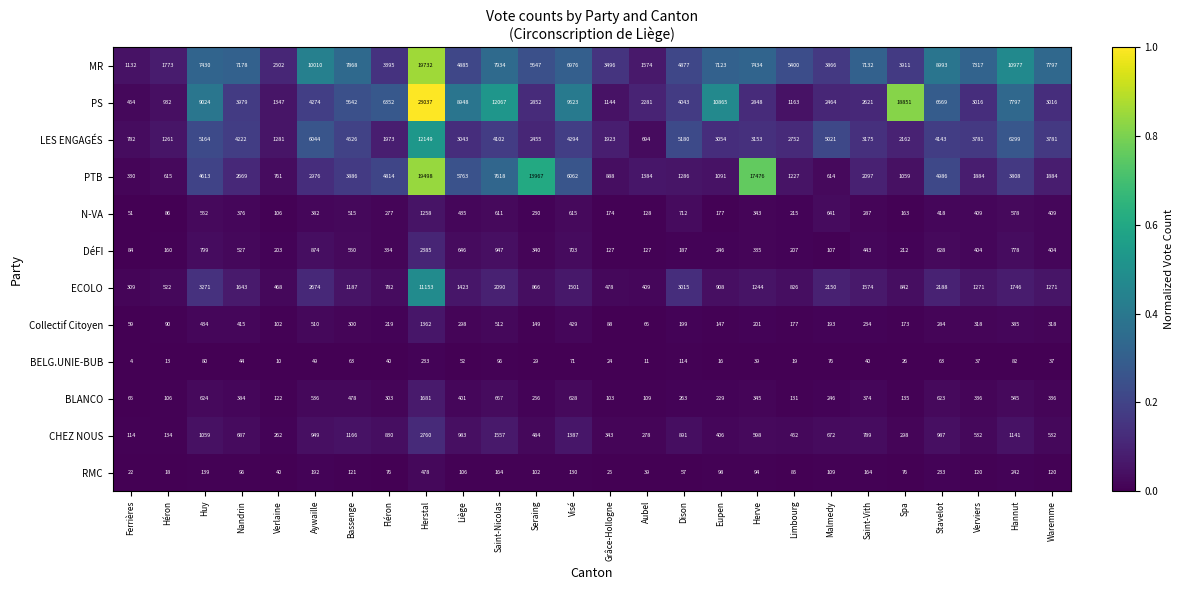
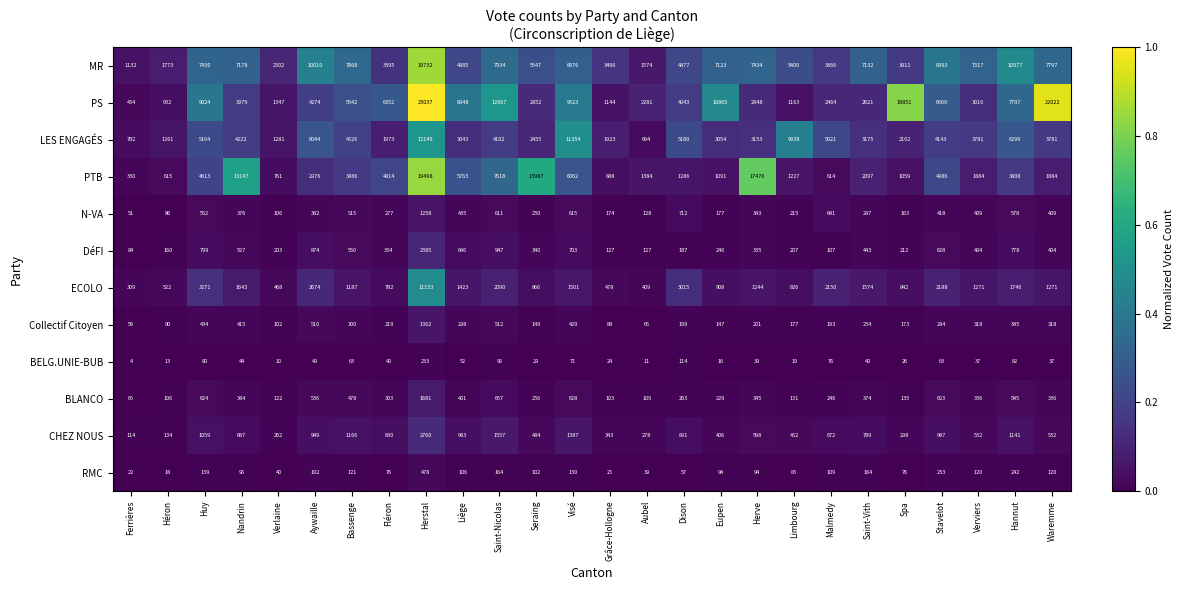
PS, Waremme: 3016 -> 22022
LES ENGAGÉS, Visé: 4294 -> 11354
LES ENGAGÉS, Limbourg: 2752 -> 9938
PTB, Nandrin: 2669 -> 13147
